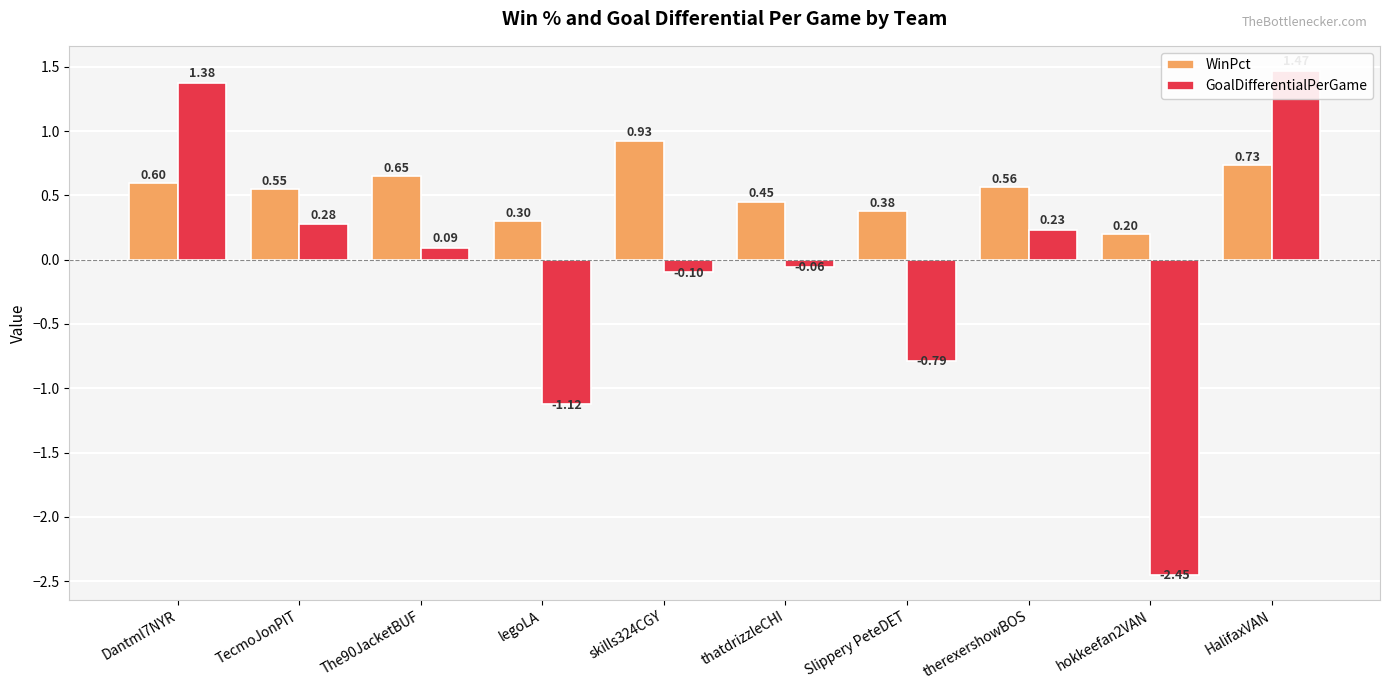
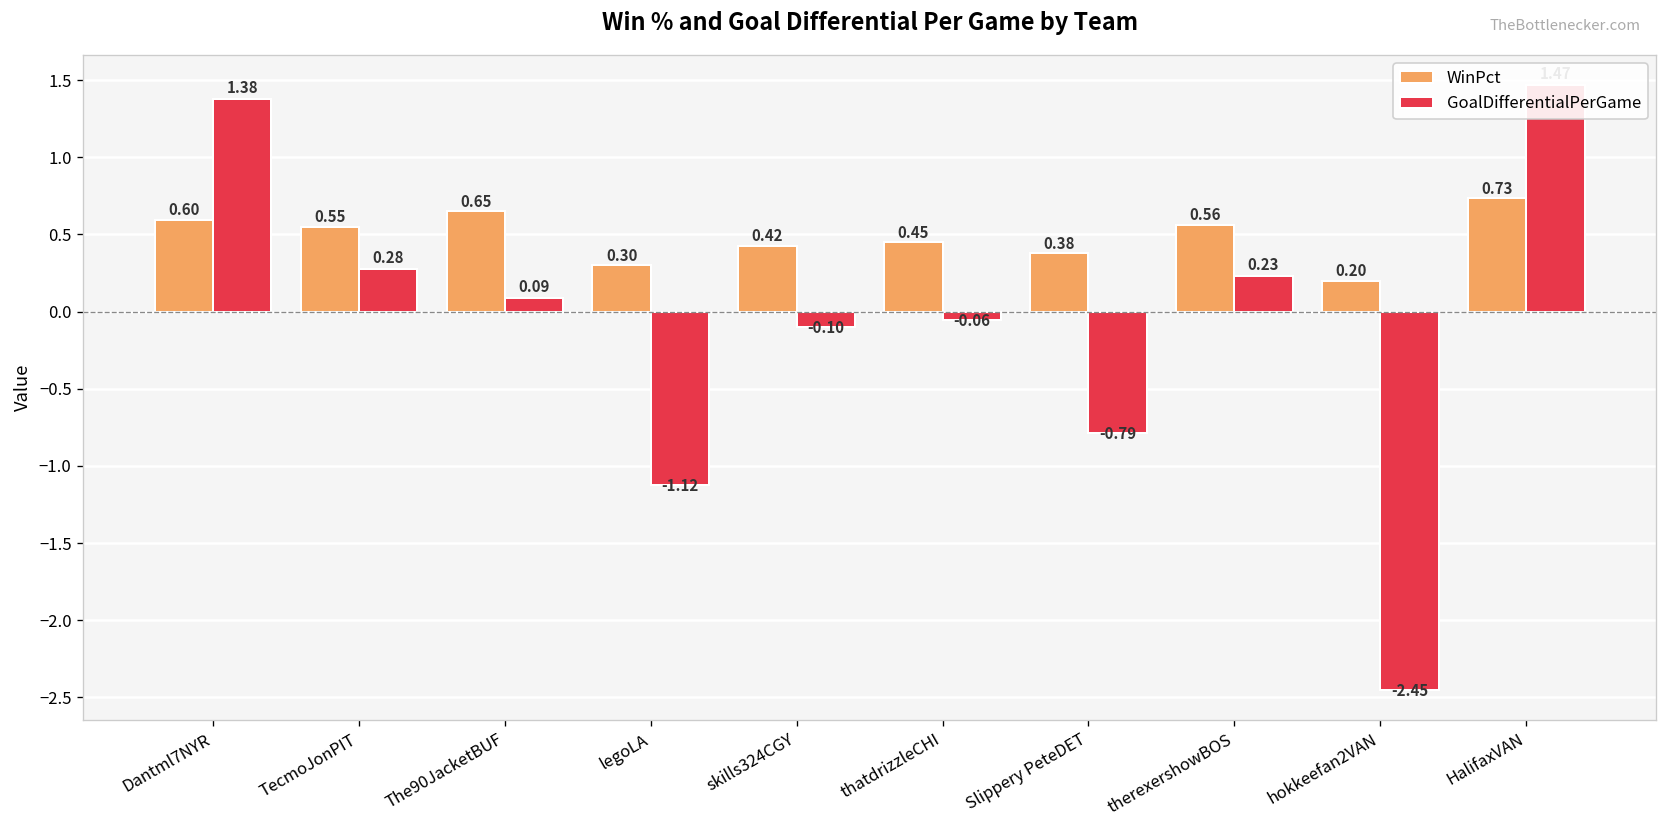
WinPct, skills324CGY: 0.93 -> 0.42
